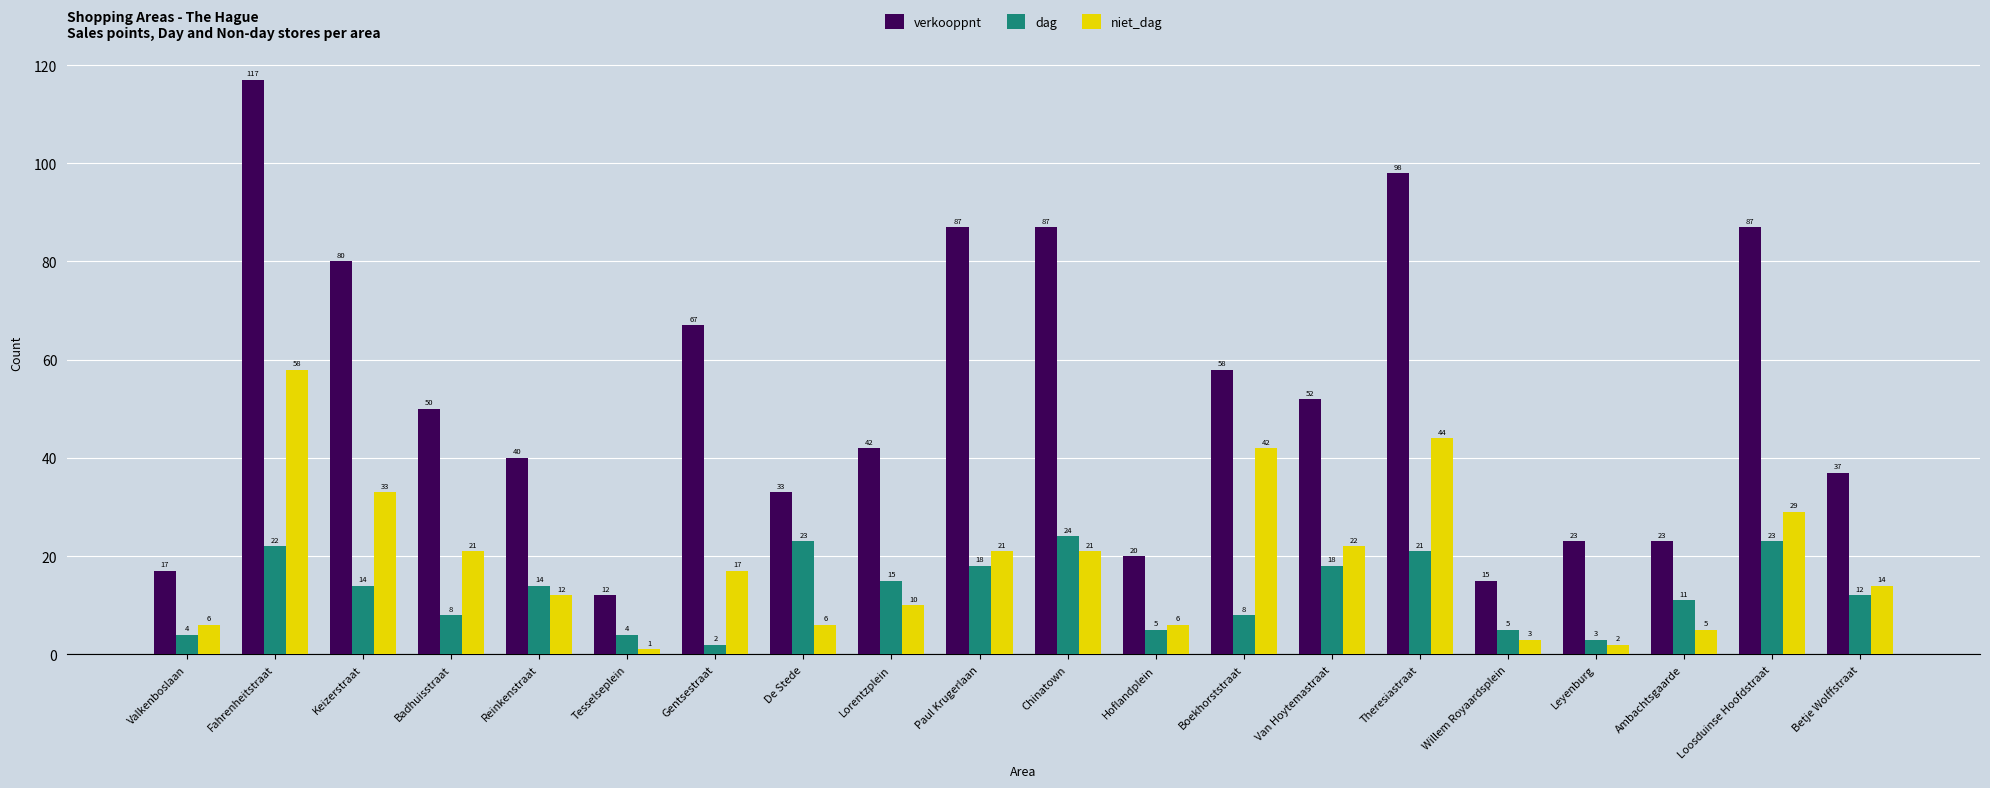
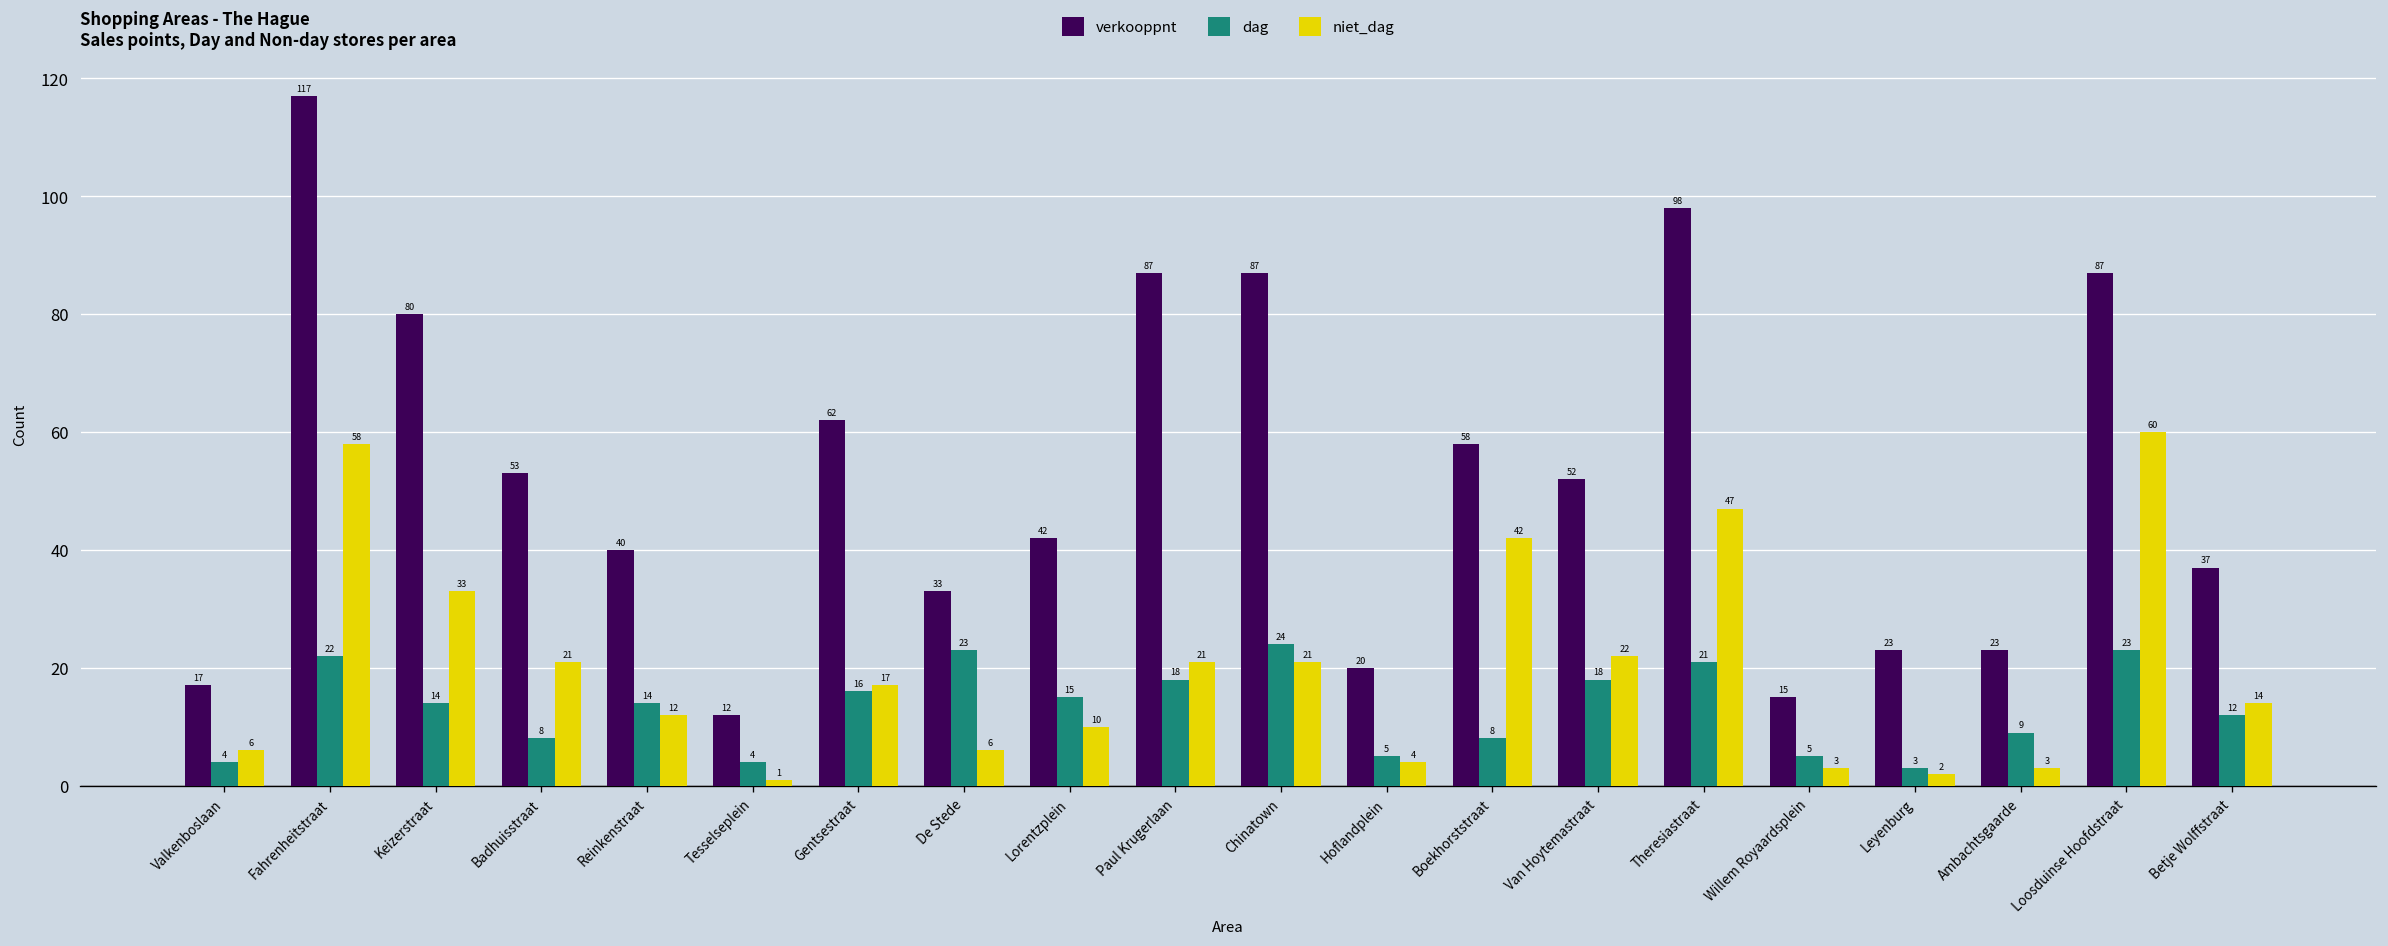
verkooppnt, Badhuisstraat: 50 -> 53
verkooppnt, Gentsestraat: 67 -> 62
dag, Gentsestraat: 2 -> 16
niet_dag, Hoflandplein: 6 -> 4
niet_dag, Theresiastraat: 44 -> 47
dag, Ambachtsgaarde: 11 -> 9
niet_dag, Ambachtsgaarde: 5 -> 3
niet_dag, Loosduinse Hoofdstraat: 29 -> 60
